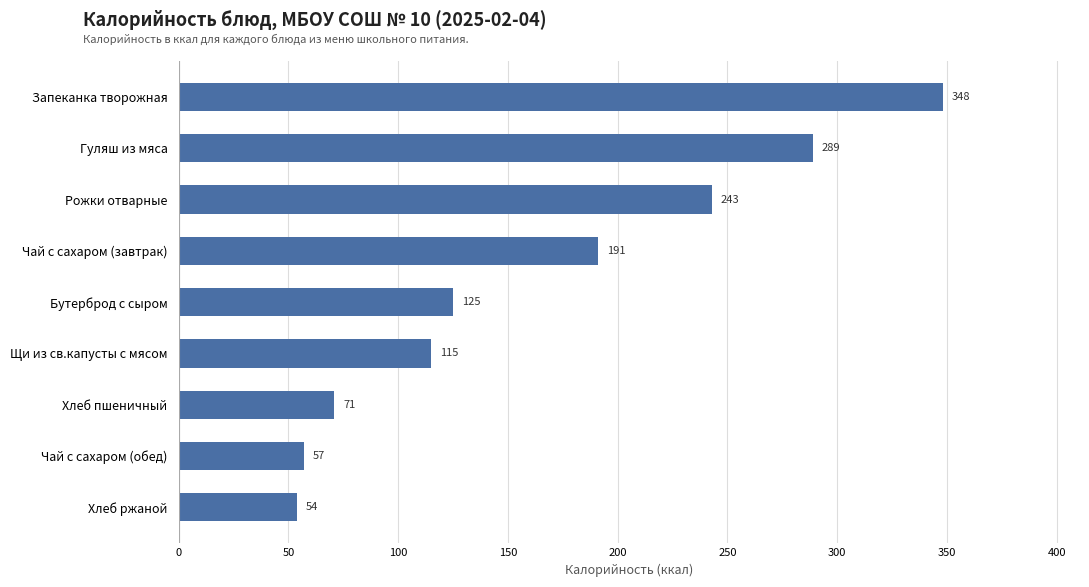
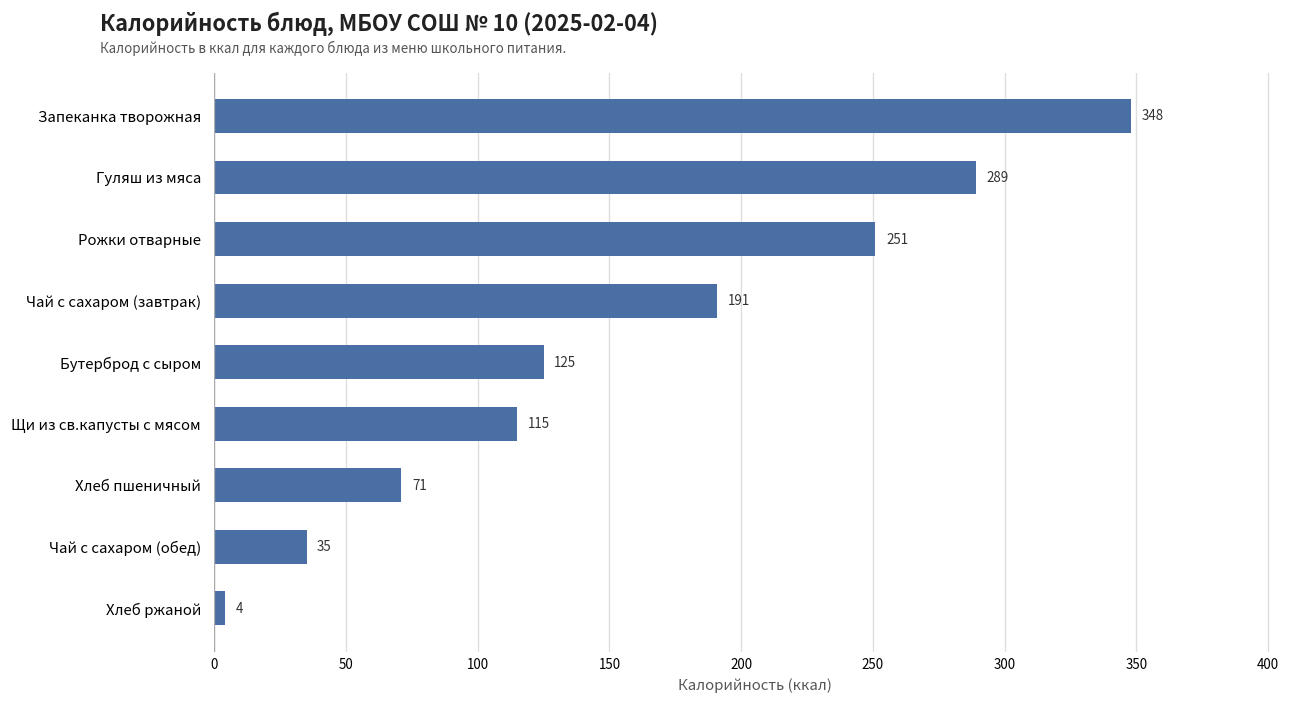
Рожки отварные: 243 -> 251
Чай с сахаром (обед): 57 -> 35
Хлеб ржаной: 54 -> 4
